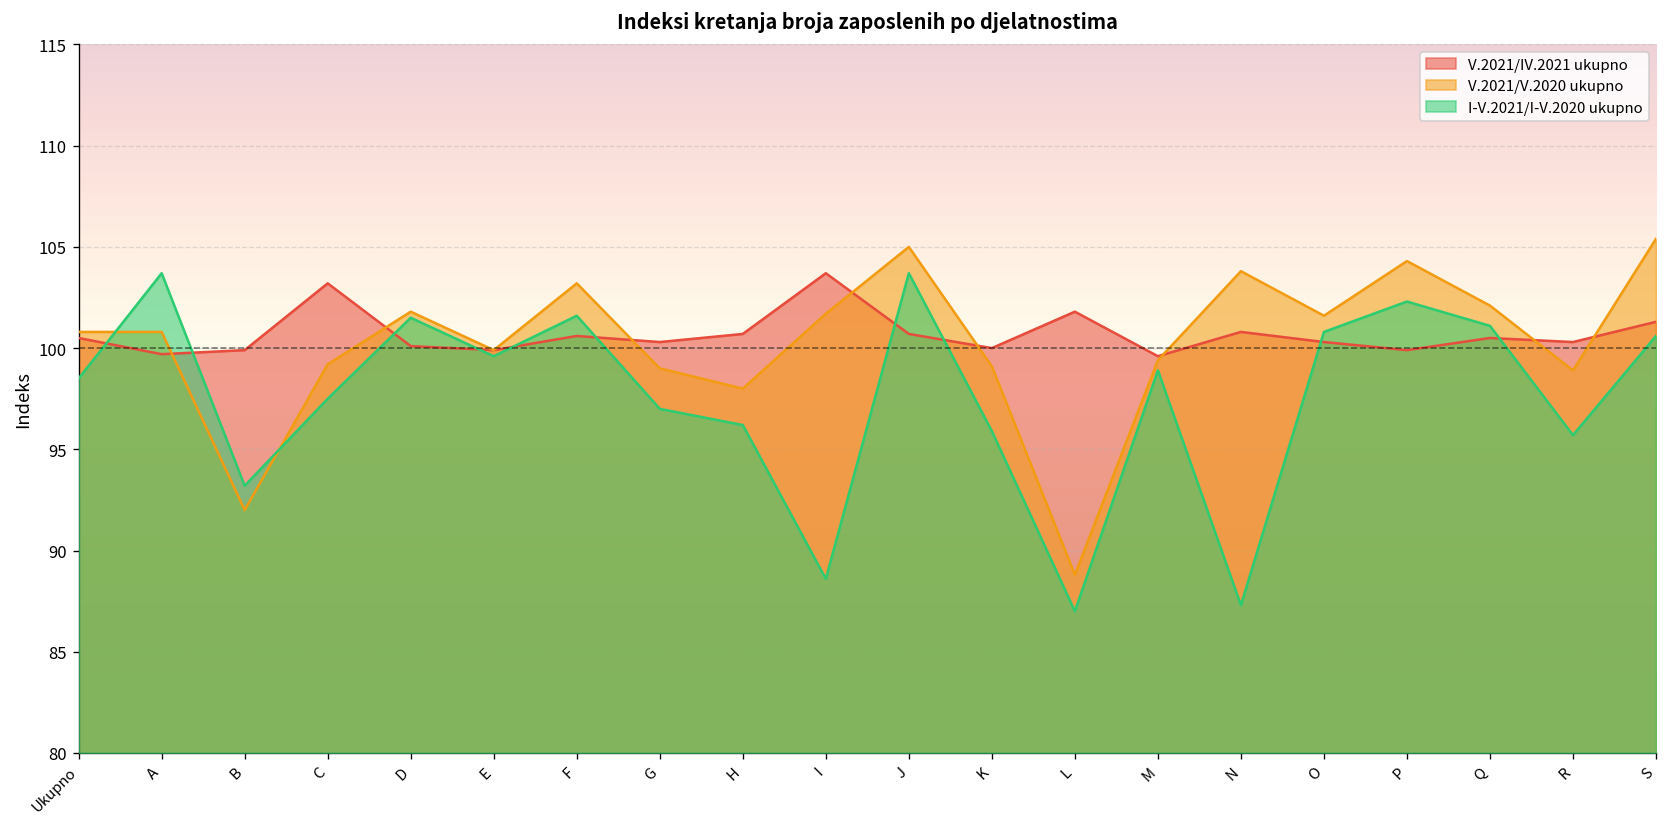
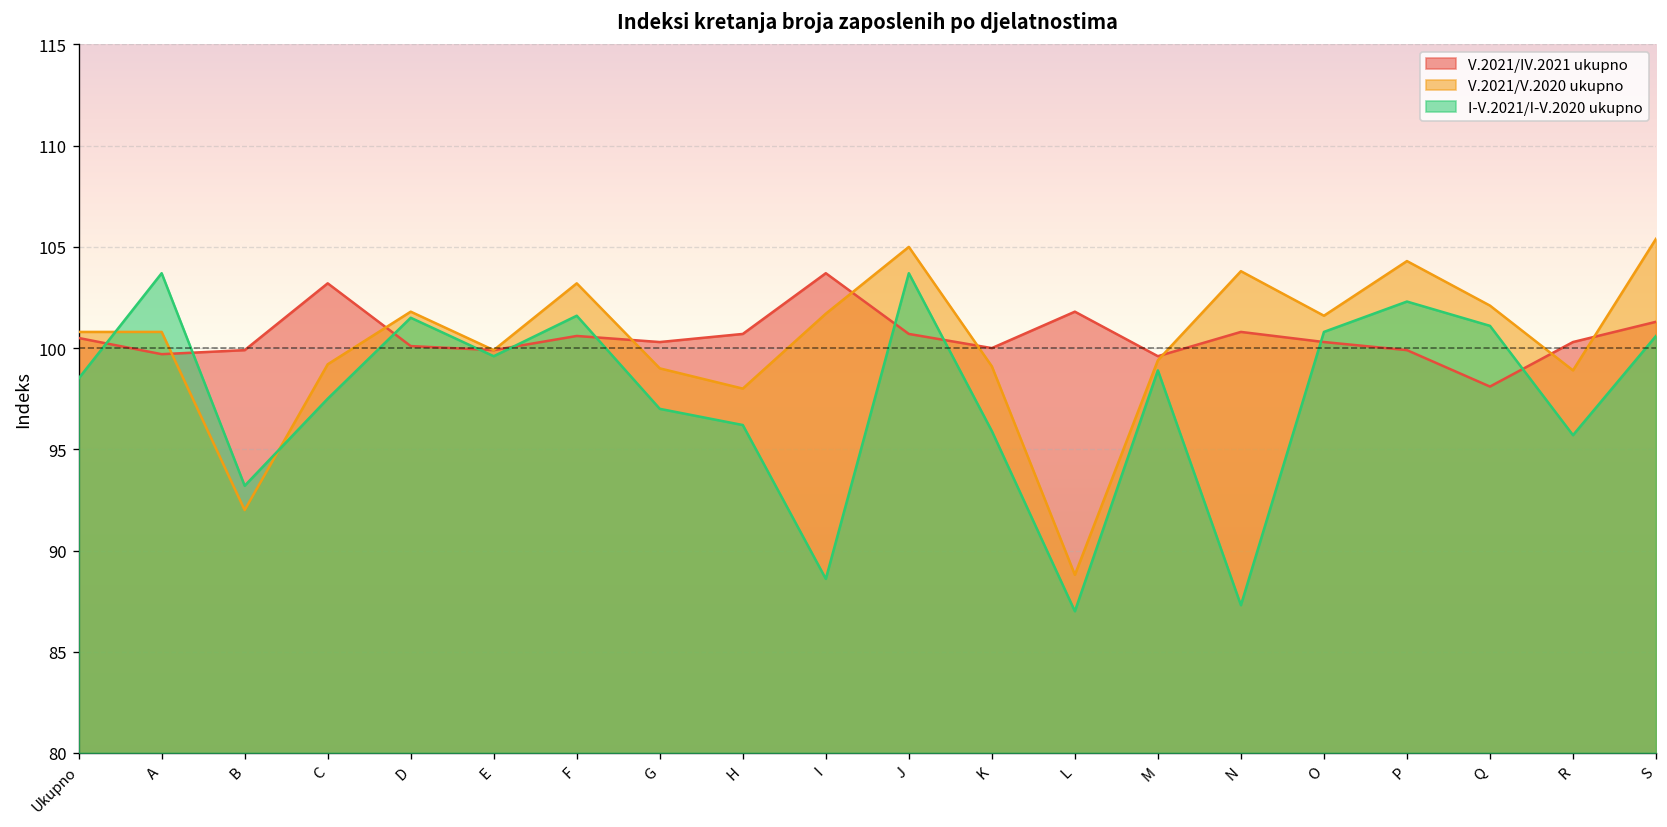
V.2021/IV.2021 ukupno, Q: 100.5 -> 98.1
